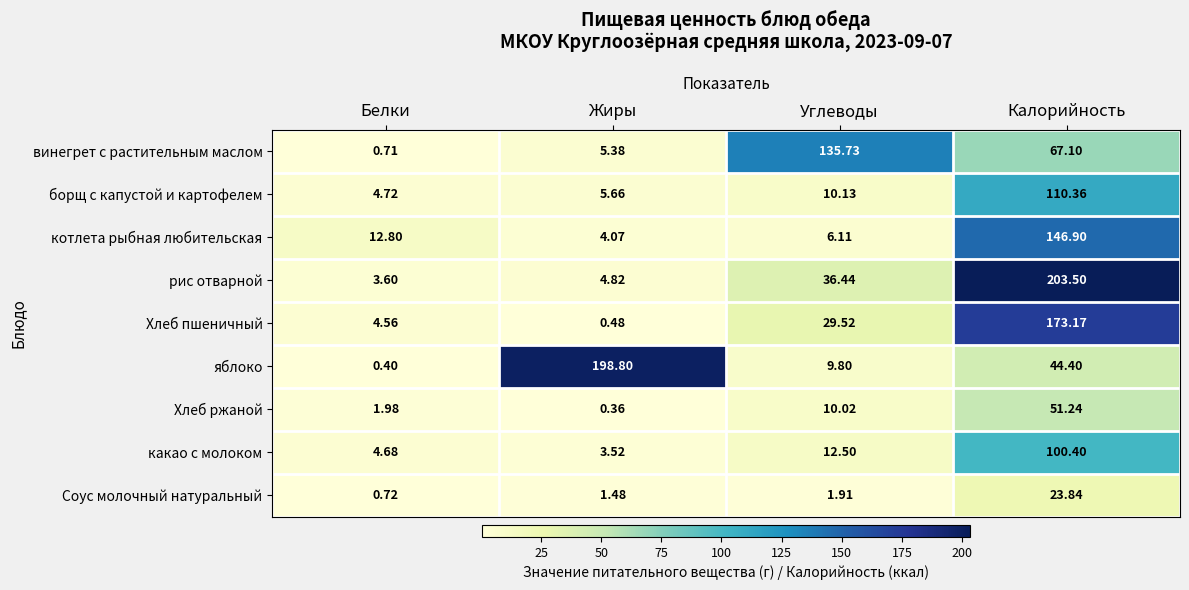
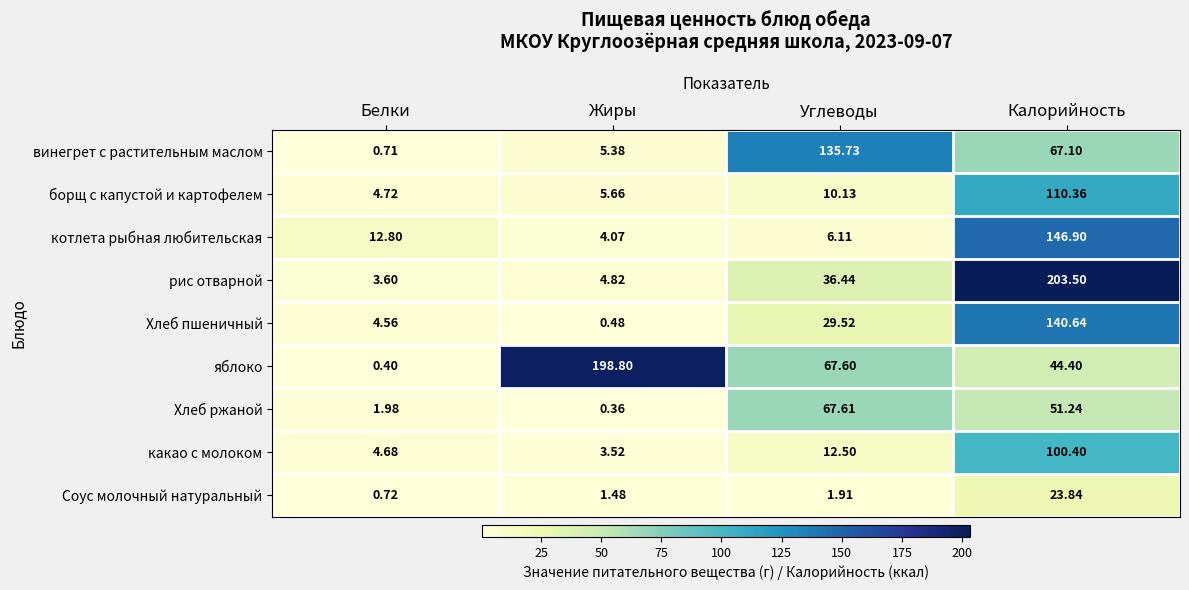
Хлеб пшеничный, Калорийность: 173.17 -> 140.64
яблоко, Углеводы: 9.80 -> 67.60
Хлеб ржаной, Углеводы: 10.02 -> 67.61
